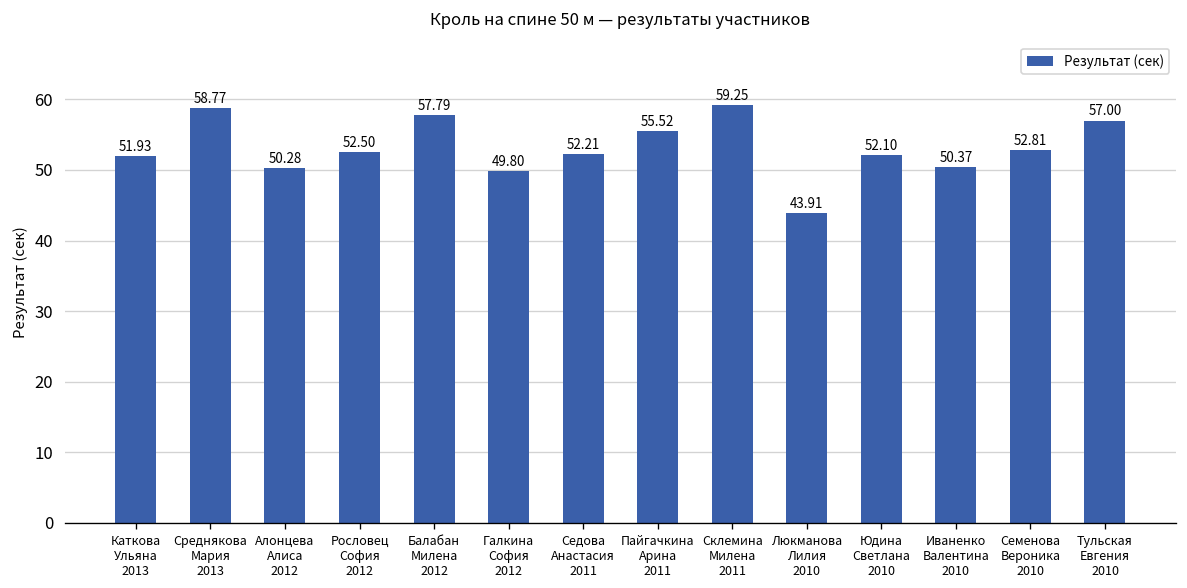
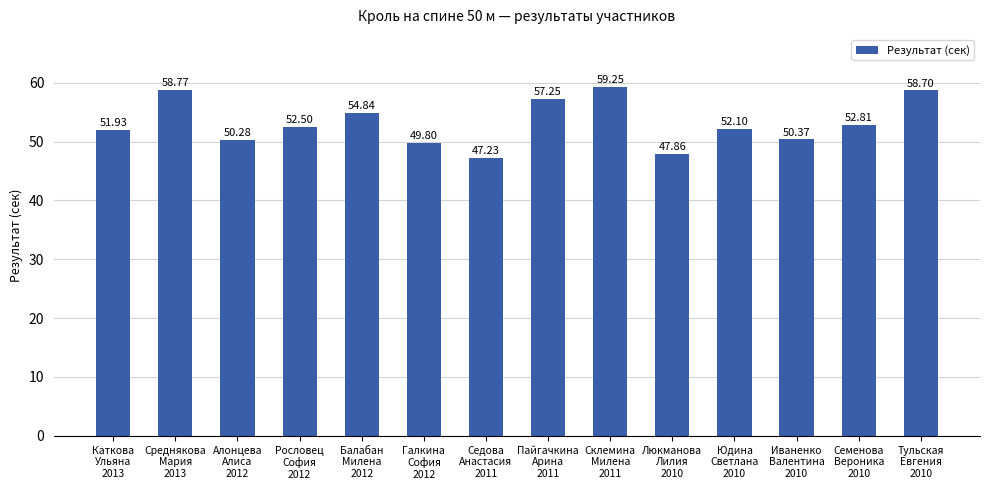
Балабан Милена 2012: 57.79 -> 54.84
Седова Анастасия 2011: 52.21 -> 47.23
Пайгачкина Арина 2011: 55.52 -> 57.25
Люкманова Лилия 2010: 43.91 -> 47.86
Тульская Евгения 2010: 57.00 -> 58.70
